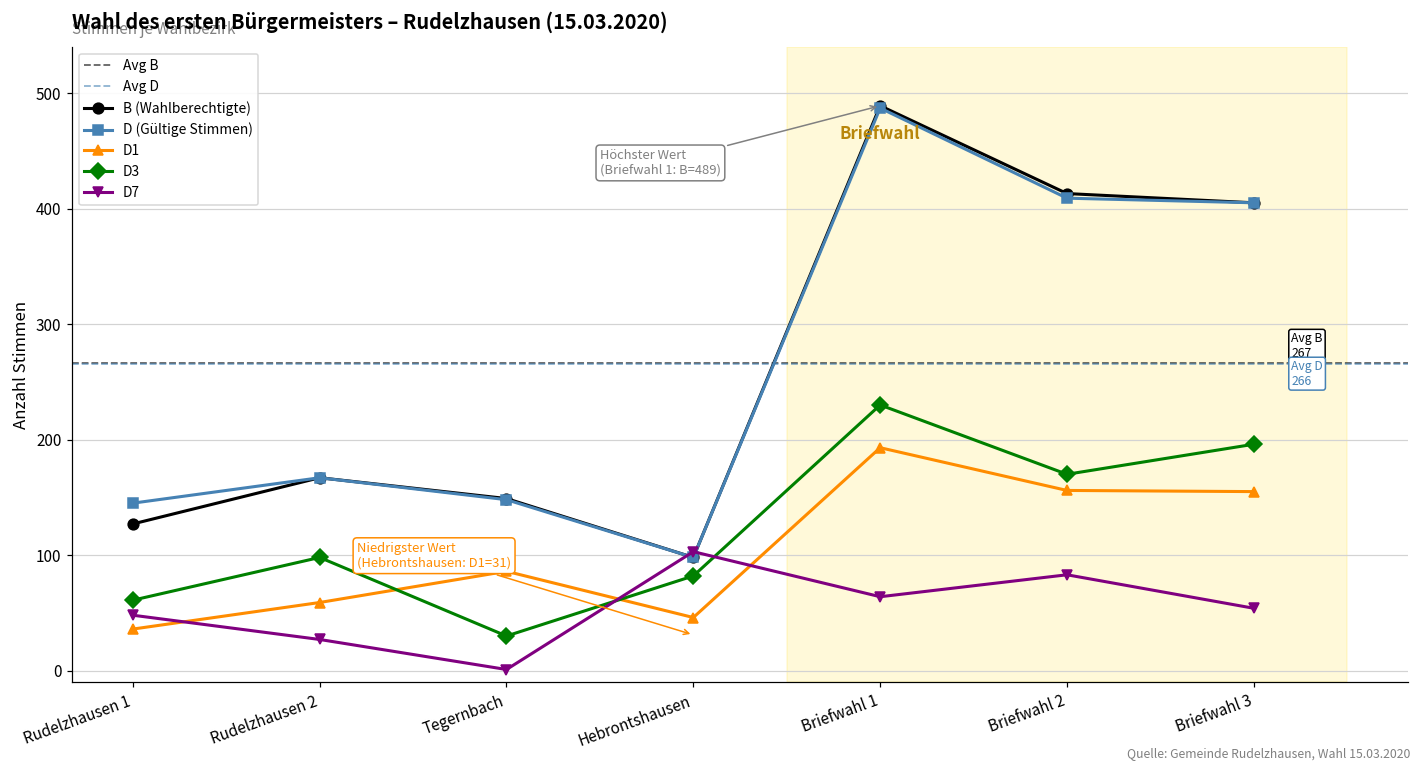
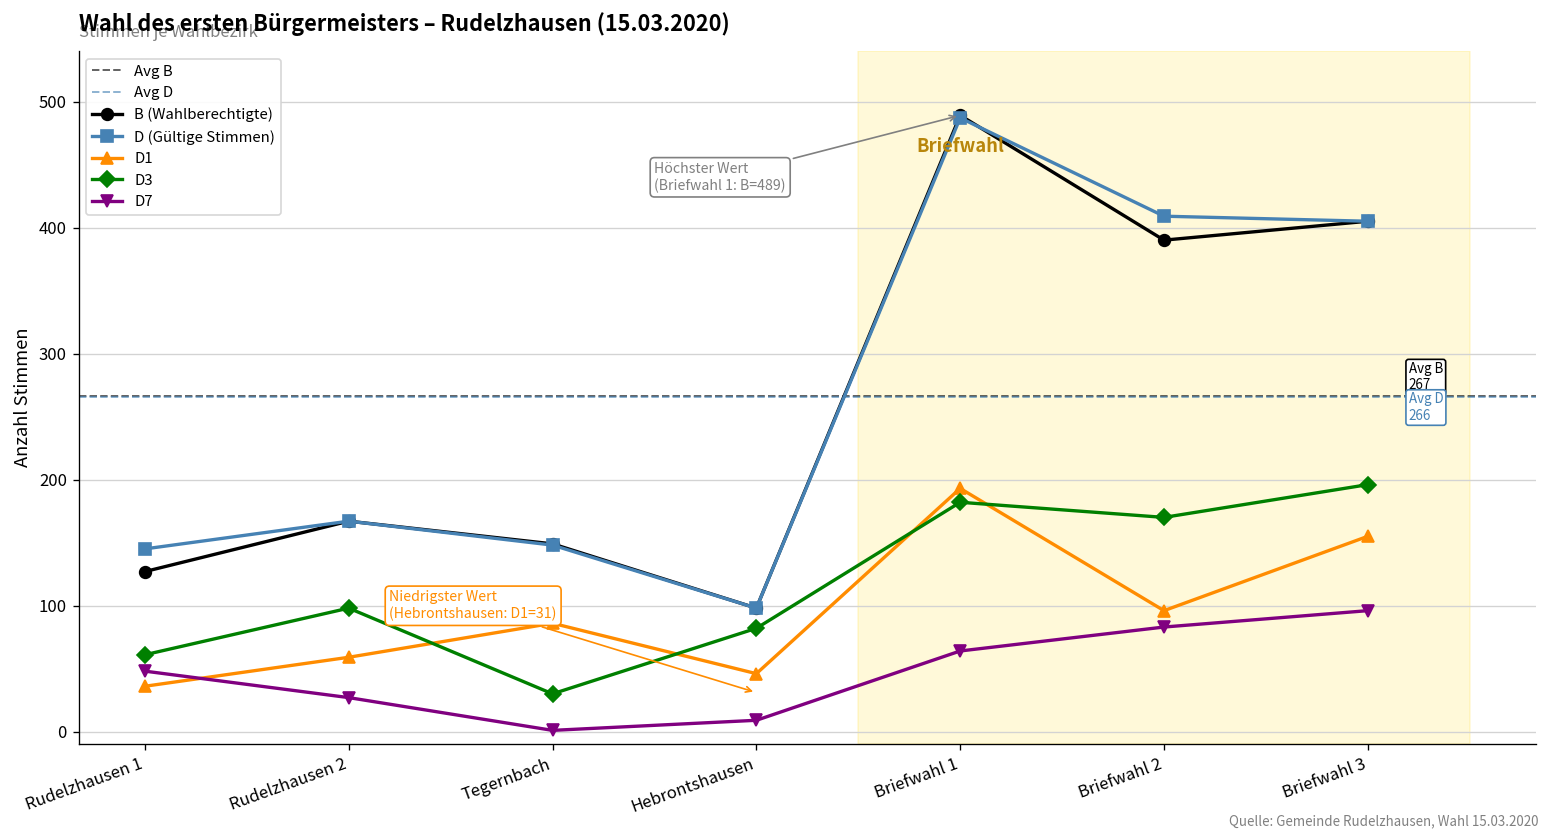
D7, Hebrontshausen: 103 -> 9
D3, Briefwahl 1: 230 -> 182
B (Wahlberechtigte), Briefwahl 2: 413 -> 390
D1, Briefwahl 2: 156 -> 96
D7, Briefwahl 3: 54 -> 96
